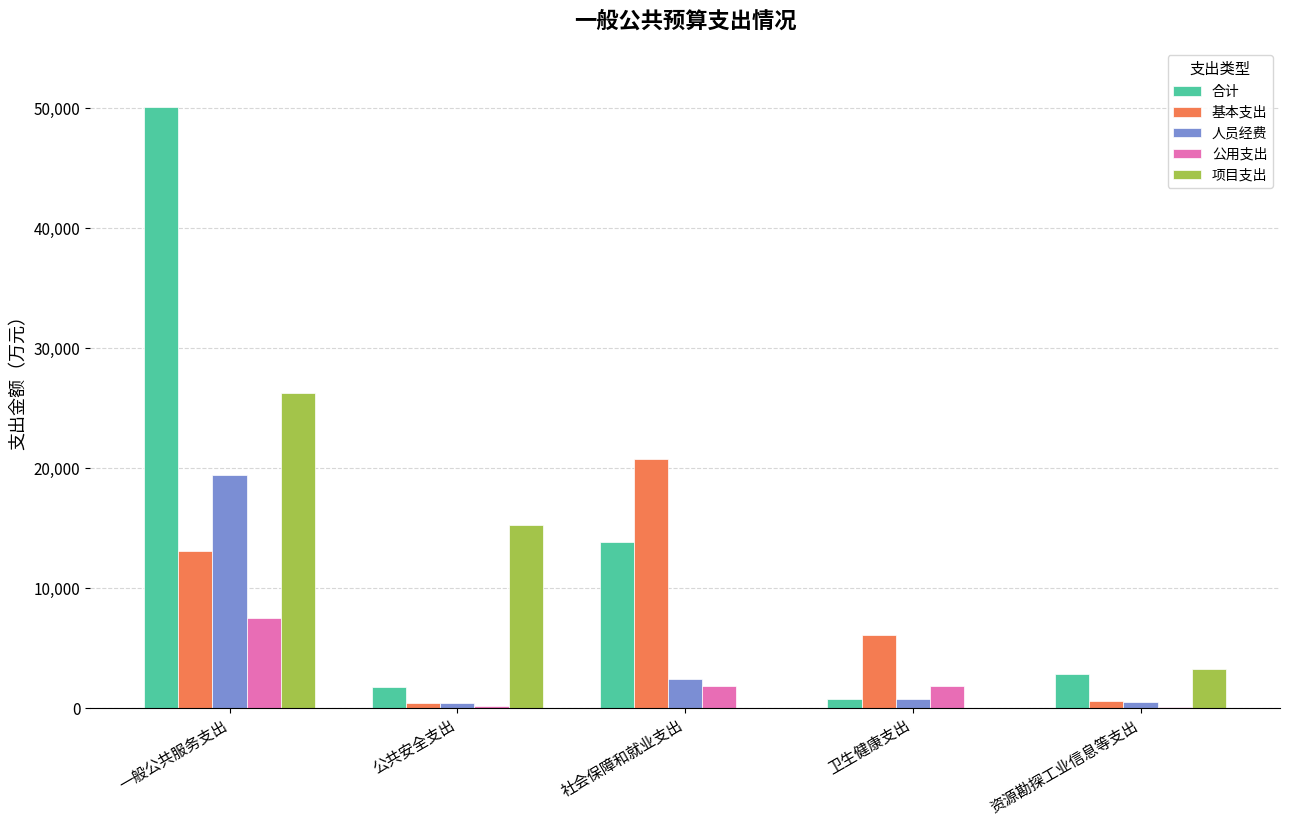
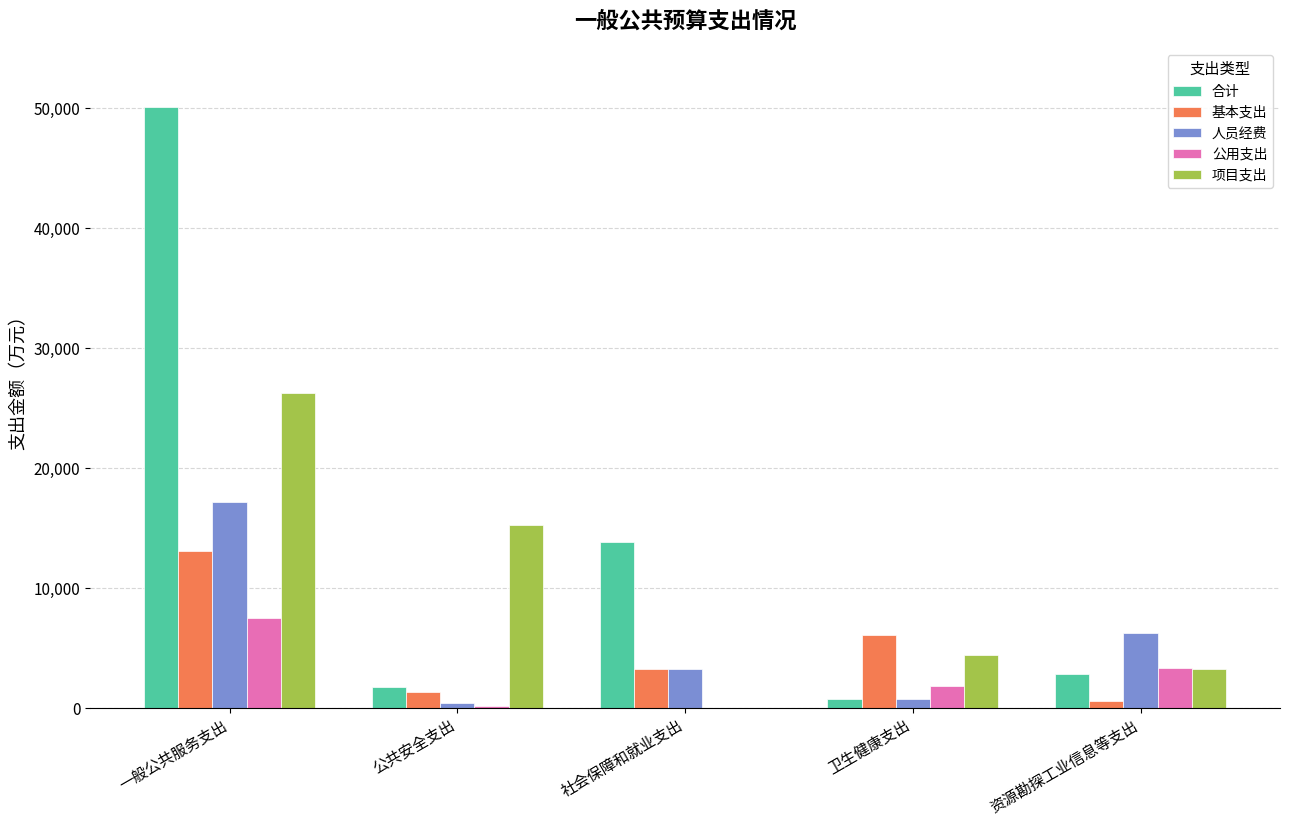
人员经费, 一般公共服务支出: 19,500 -> 17,200
基本支出, 公共安全支出: 400 -> 1,400
基本支出, 社会保障和就业支出: 20,700 -> 3,300
人员经费, 社会保障和就业支出: 2,500 -> 3,300
公用支出, 社会保障和就业支出: 1,900 -> 0
项目支出, 卫生健康支出: 0 -> 4,500
人员经费, 资源勘探工业信息等支出: 500 -> 6,300
公用支出, 资源勘探工业信息等支出: 100 -> 3,400
